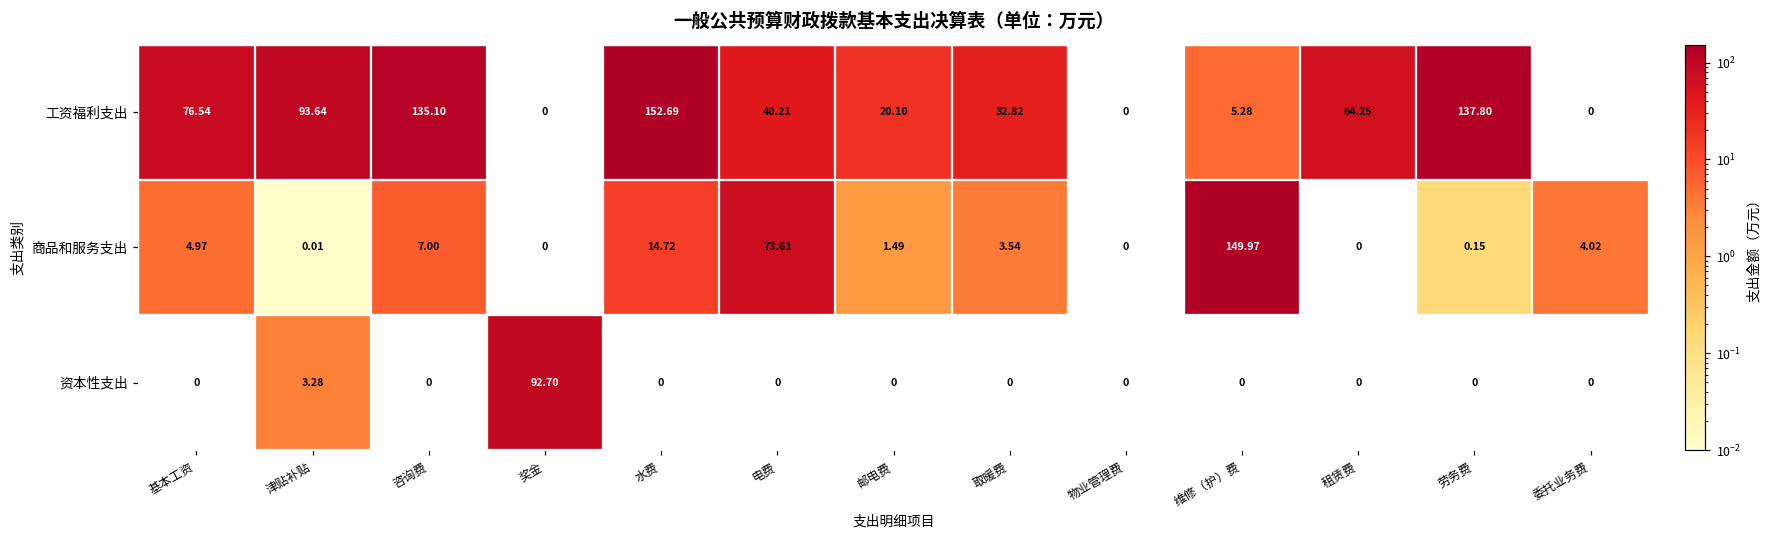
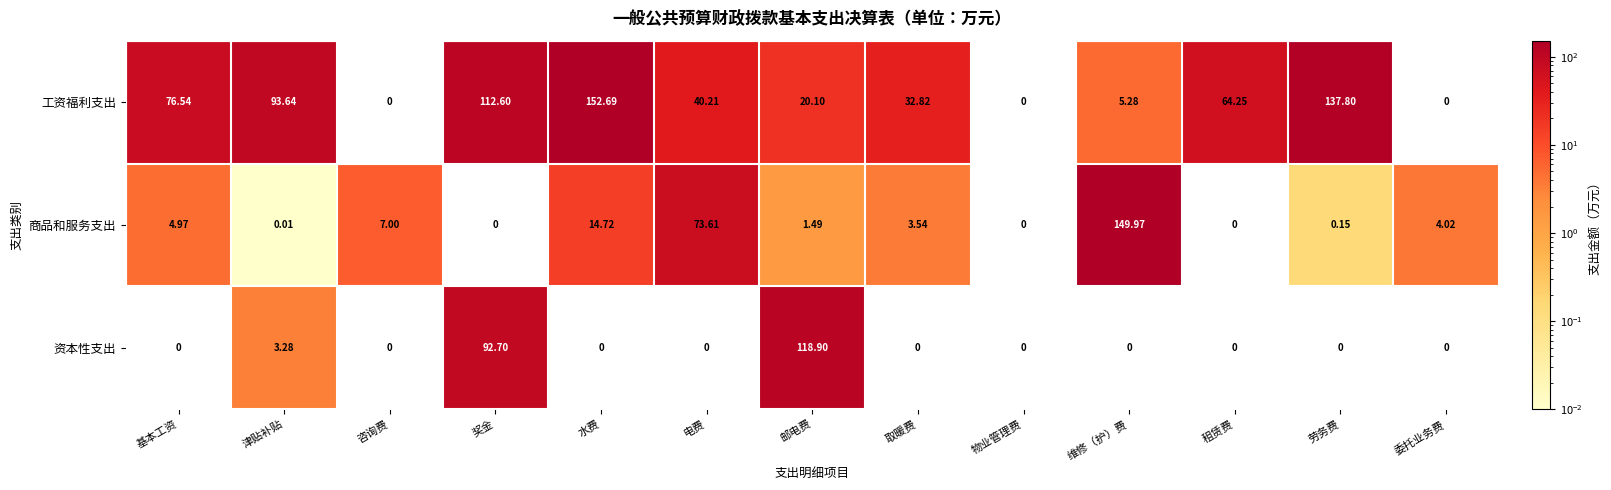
工资福利支出, 咨询费: 135.10 -> 0
工资福利支出, 奖金: 0 -> 112.60
资本性支出, 邮电费: 0 -> 118.90
